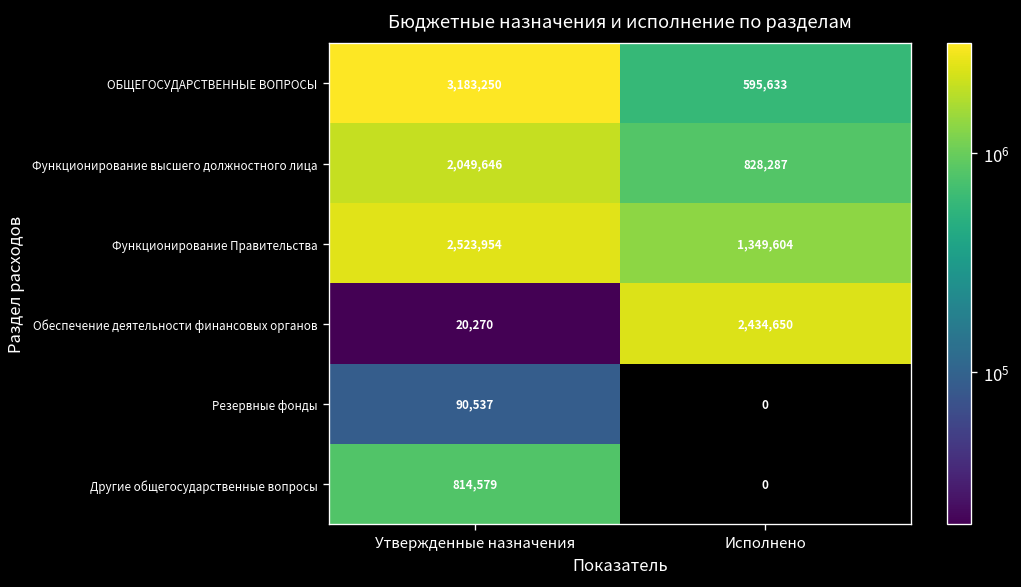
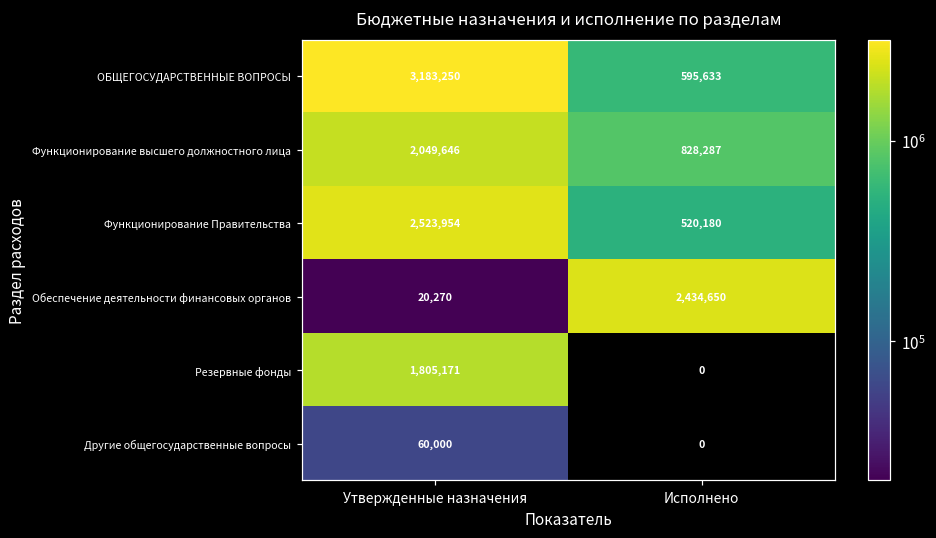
Функционирование Правительства, Исполнено: 1,349,604 -> 520,180
Резервные фонды, Утвержденные назначения: 90,537 -> 1,805,171
Другие общегосударственные вопросы, Утвержденные назначения: 814,579 -> 60,000
